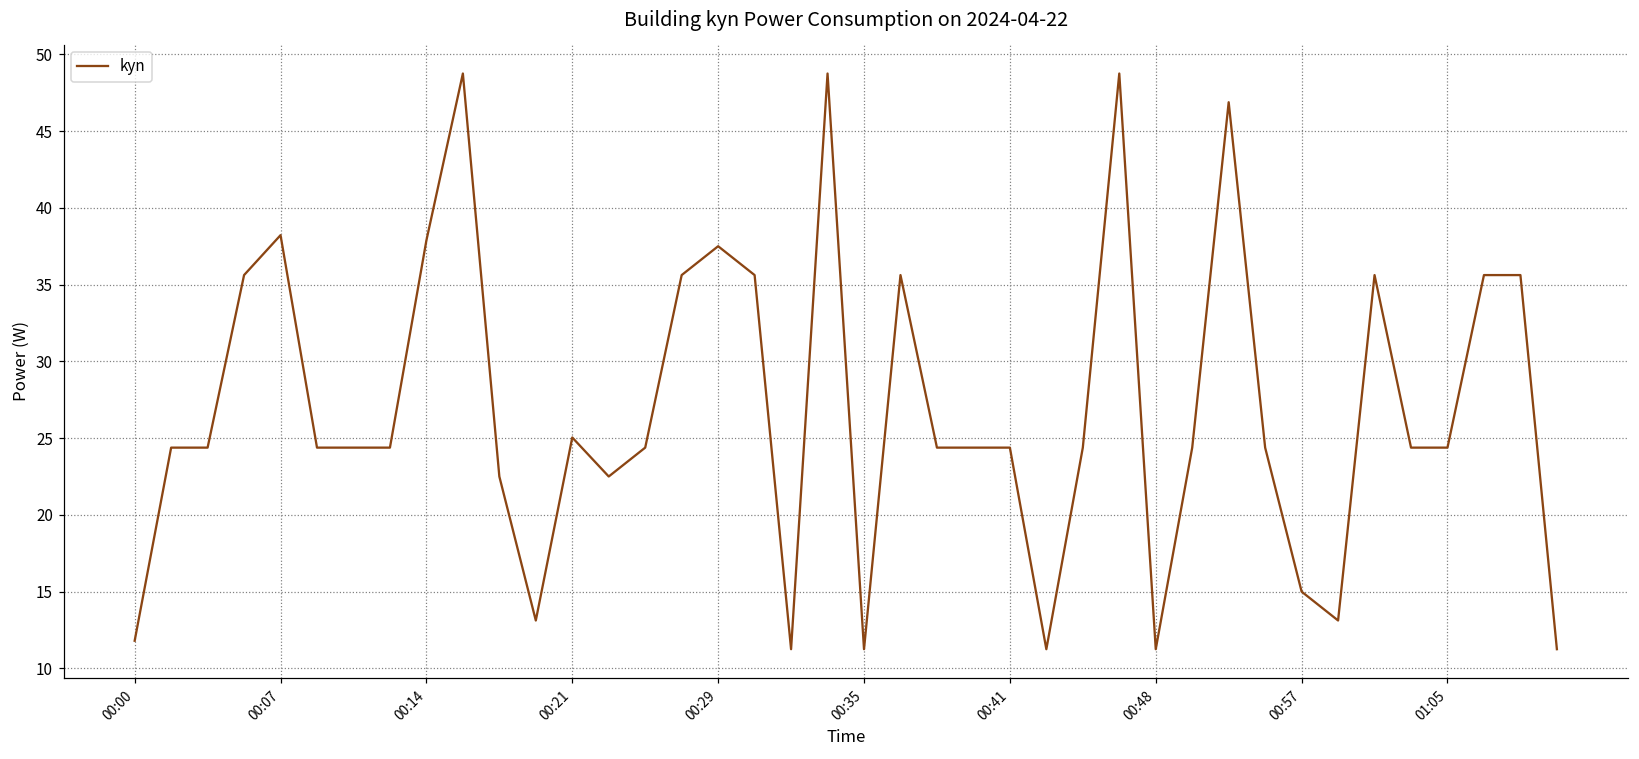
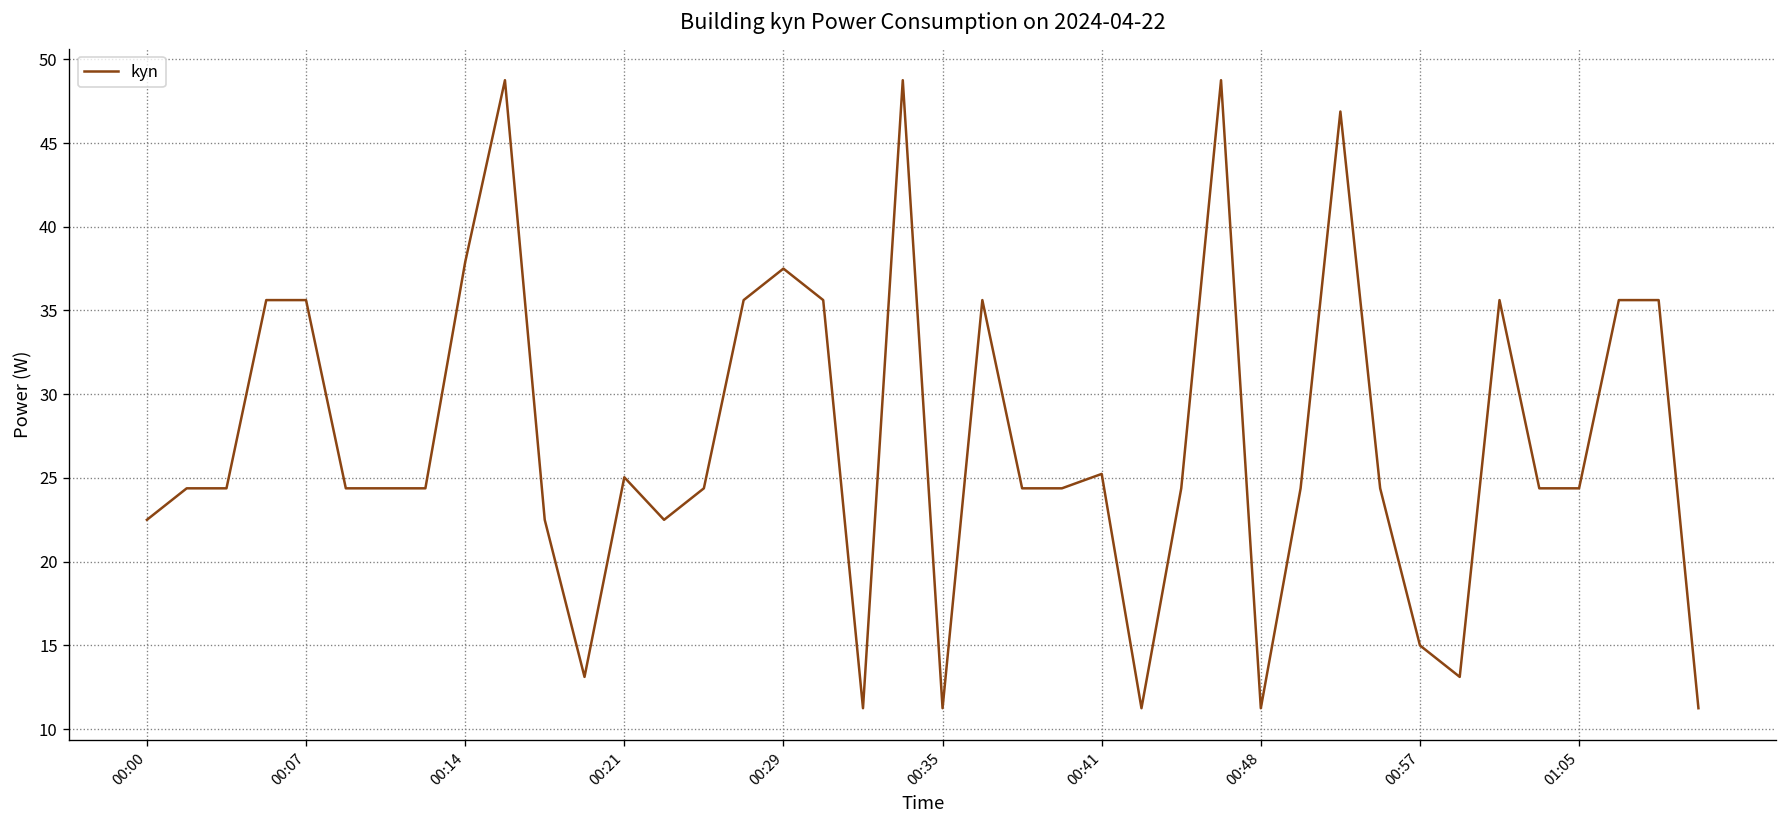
00:00: 11.8 -> 22.5
00:07: 38.2 -> 35.6
00:41: 24.4 -> 25.2
